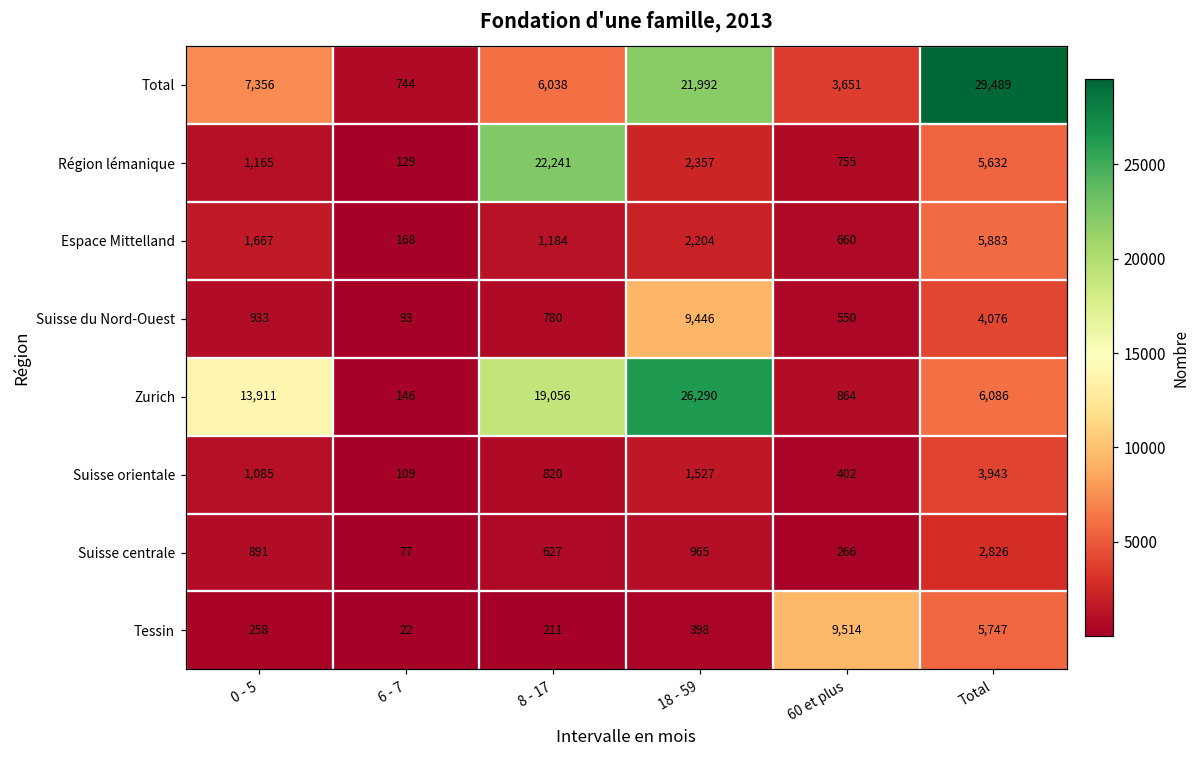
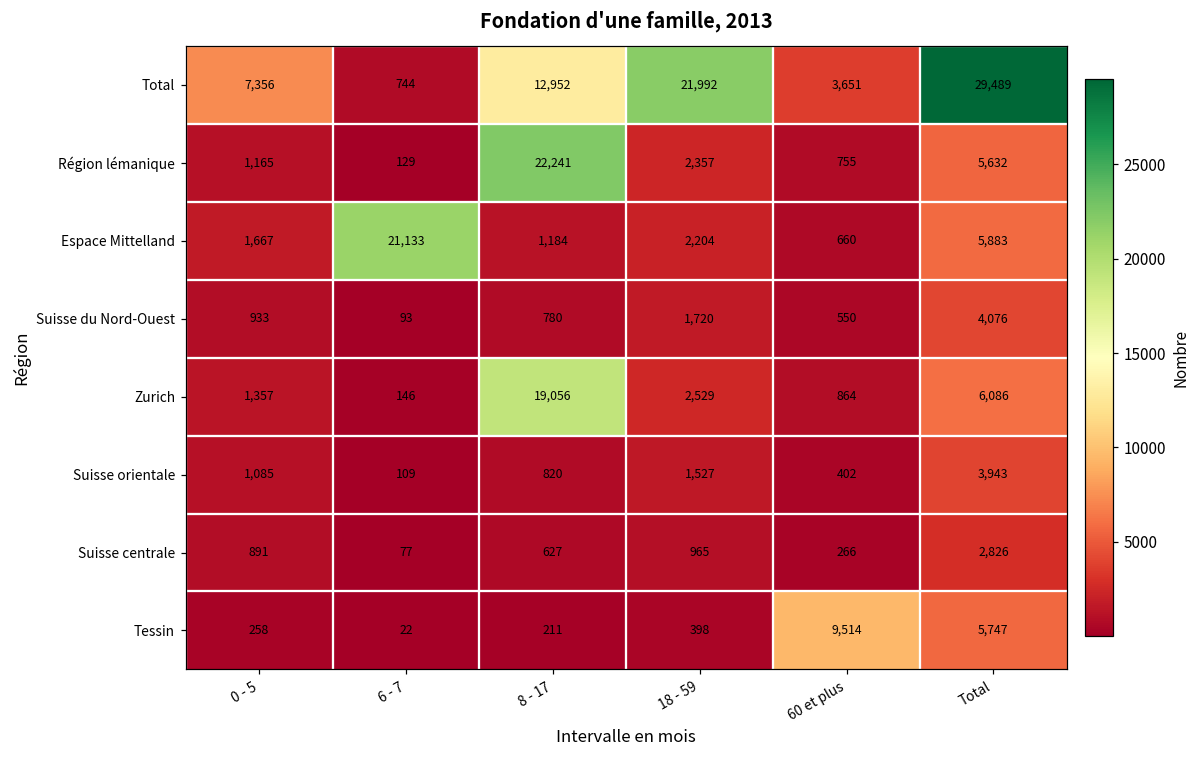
Total, 8 - 17: 6,038 -> 12,952
Espace Mittelland, 6 - 7: 168 -> 21,133
Suisse du Nord-Ouest, 18 - 59: 9,446 -> 1,720
Zurich, 0 - 5: 13,911 -> 1,357
Zurich, 18 - 59: 26,290 -> 2,529
